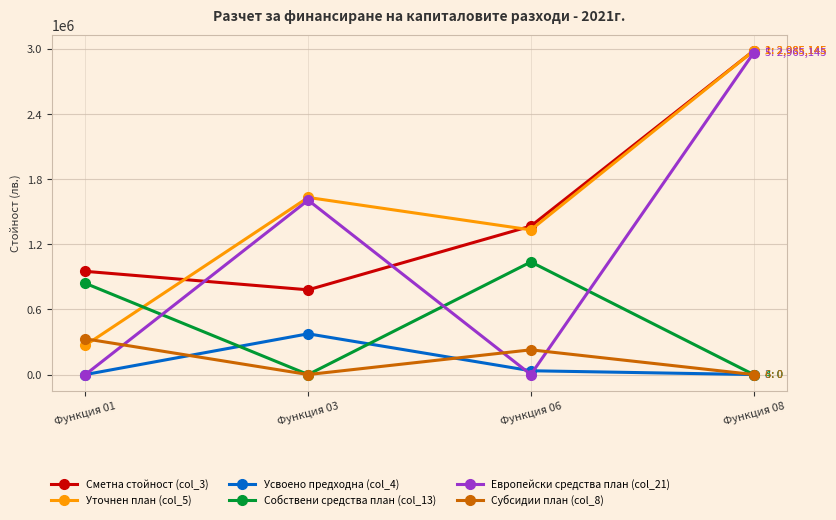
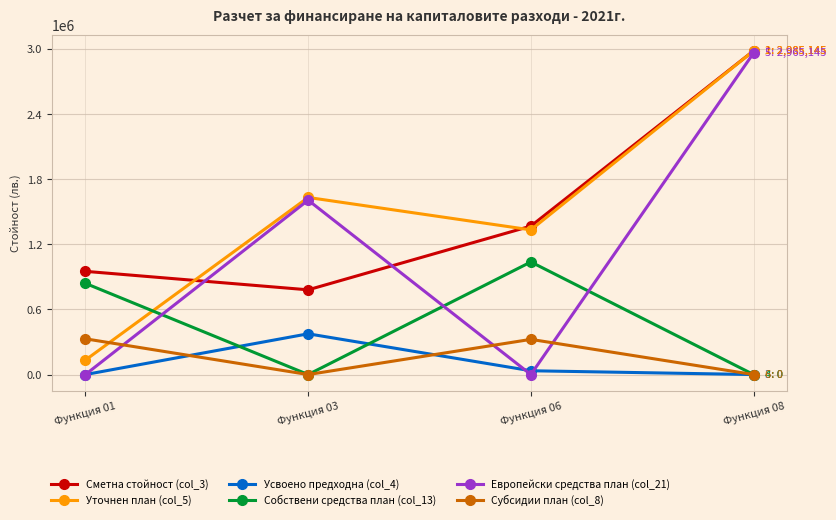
Уточнен план (col_5), Функция 01: 270000 -> 130000
Субсидии план (col_8), Функция 06: 230000 -> 320000
